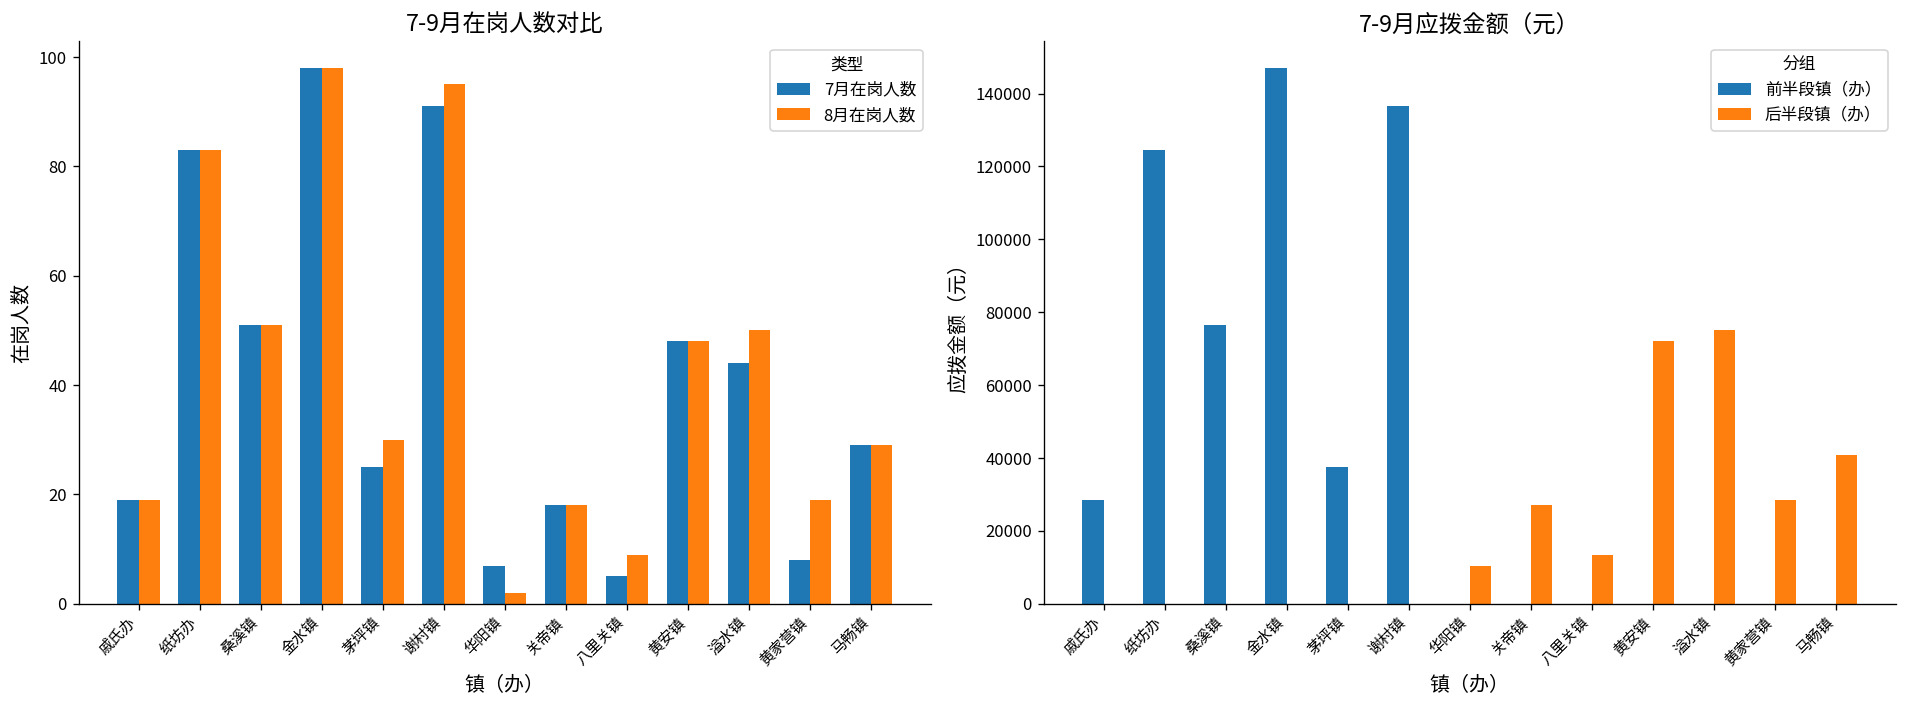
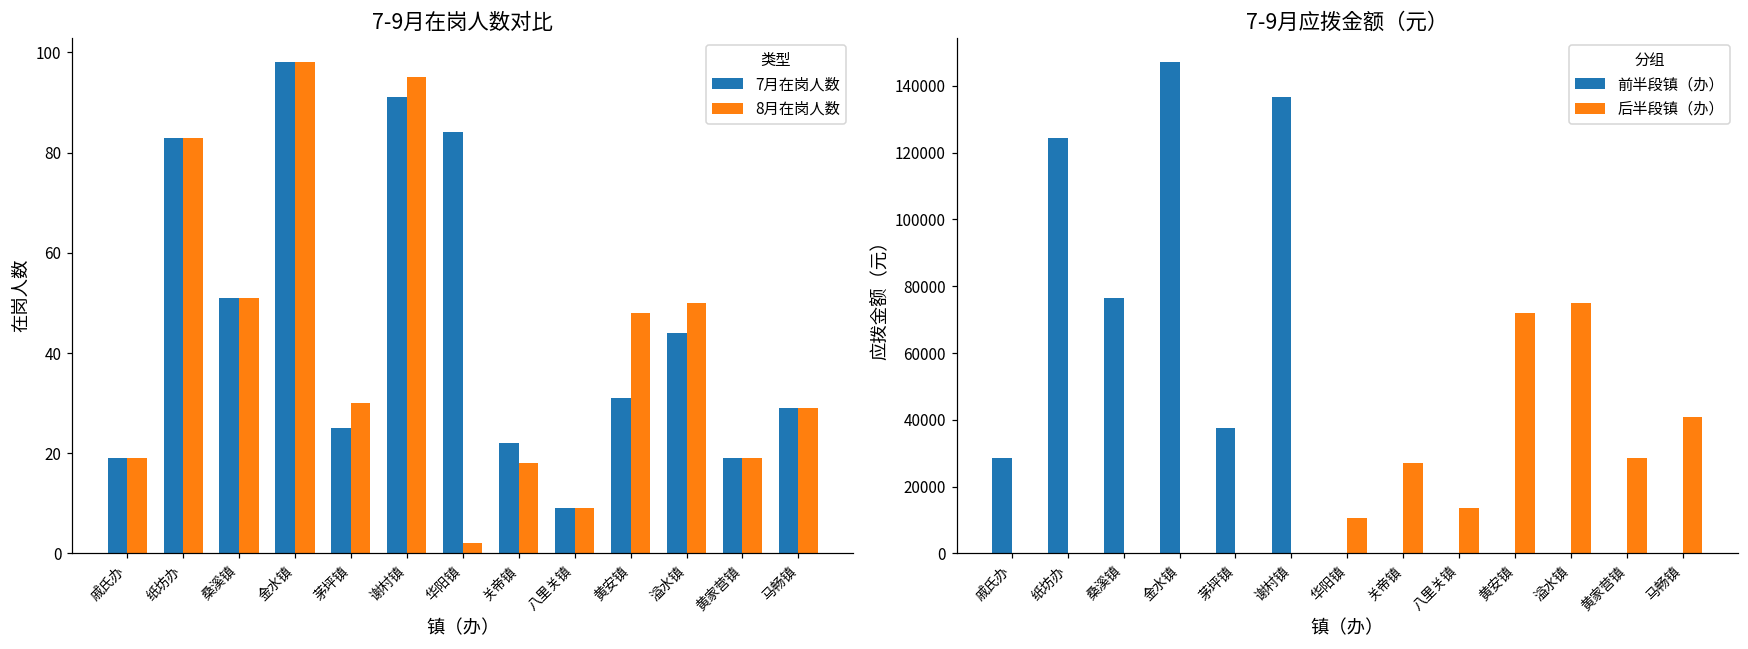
7-9月在岗人数对比, 7月在岗人数, 华阳镇: 7 -> 84
7-9月在岗人数对比, 7月在岗人数, 关帝镇: 18 -> 22
7-9月在岗人数对比, 7月在岗人数, 八里关镇: 5 -> 9
7-9月在岗人数对比, 7月在岗人数, 黄安镇: 48 -> 31
7-9月在岗人数对比, 7月在岗人数, 黄家营镇: 8 -> 19
